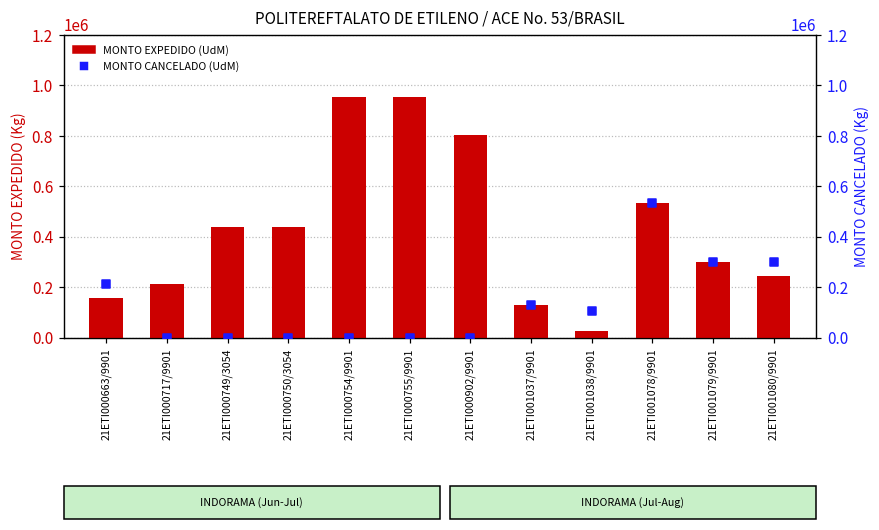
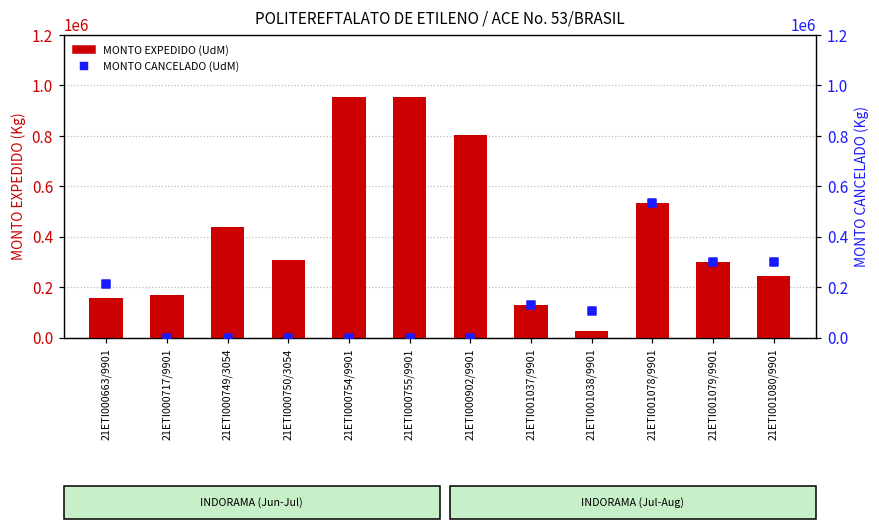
MONTO EXPEDIDO (UdM), 21ETI000717/9901: 210000 -> 170000
MONTO EXPEDIDO (UdM), 21ETI000750/3054: 440000 -> 310000
